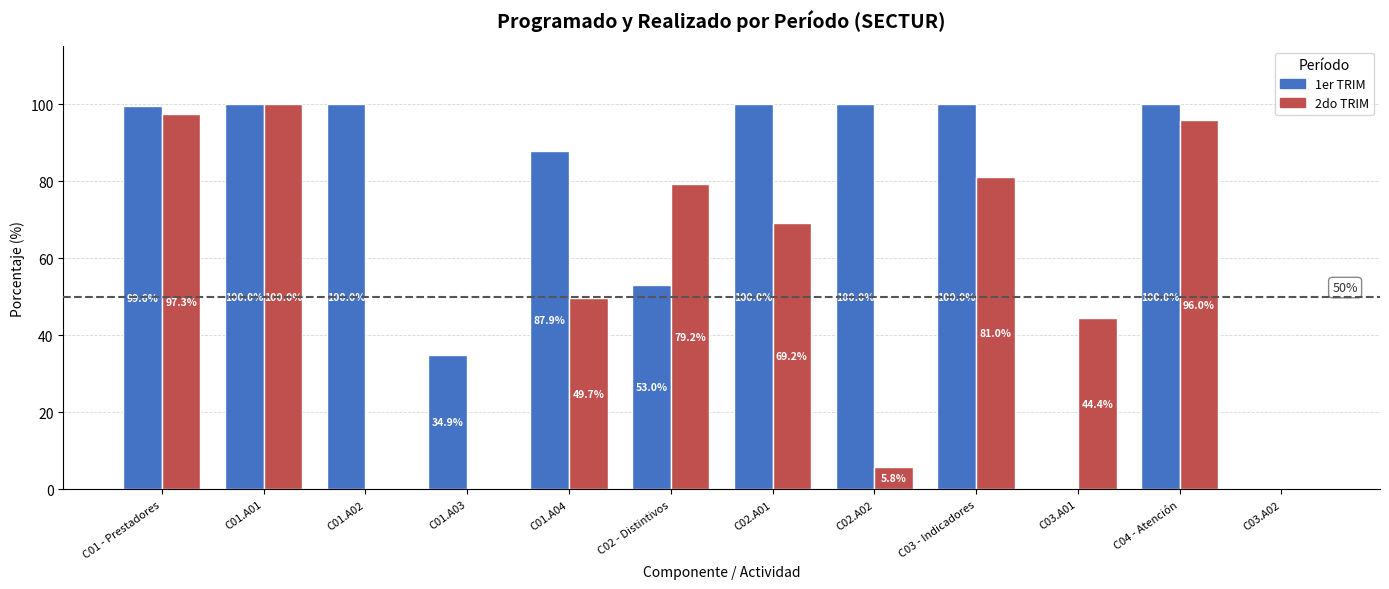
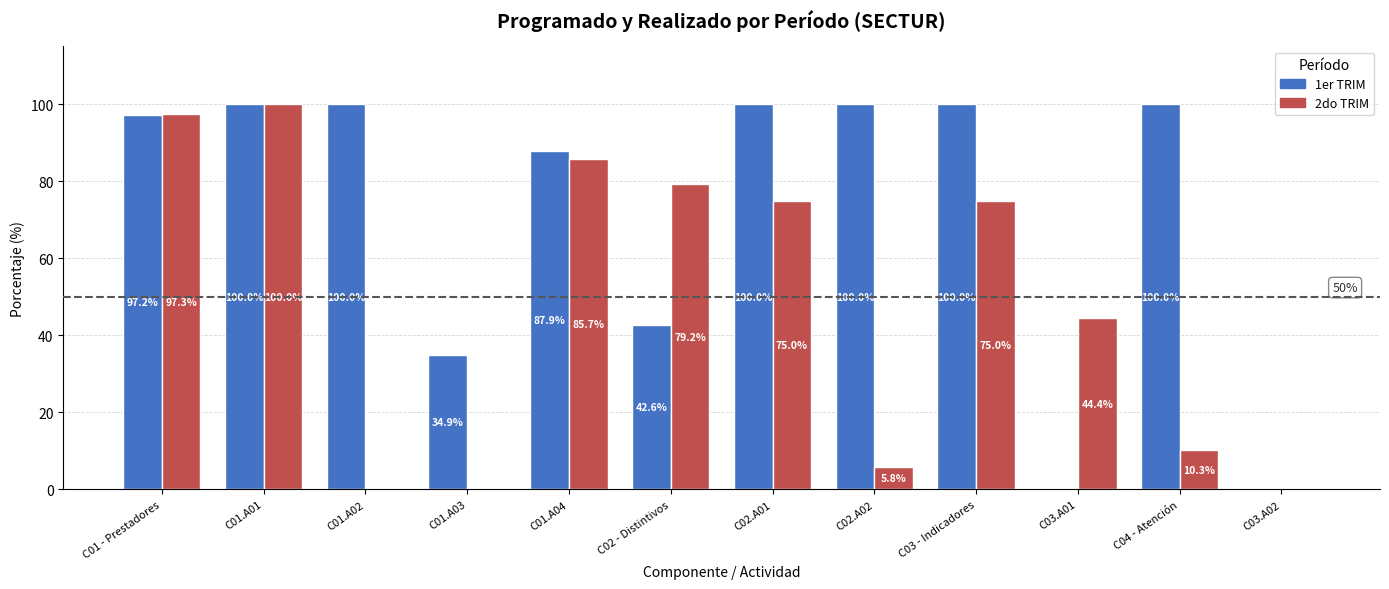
1er TRIM, C01 - Prestadores: 99.6% -> 97.2%
2do TRIM, C01.A04: 49.7% -> 85.7%
1er TRIM, C02 - Distintivos: 53.0% -> 42.6%
2do TRIM, C02.A01: 69.2% -> 75.0%
2do TRIM, C03 - Indicadores: 81.0% -> 75.0%
2do TRIM, C04 - Atención: 96.0% -> 10.3%
